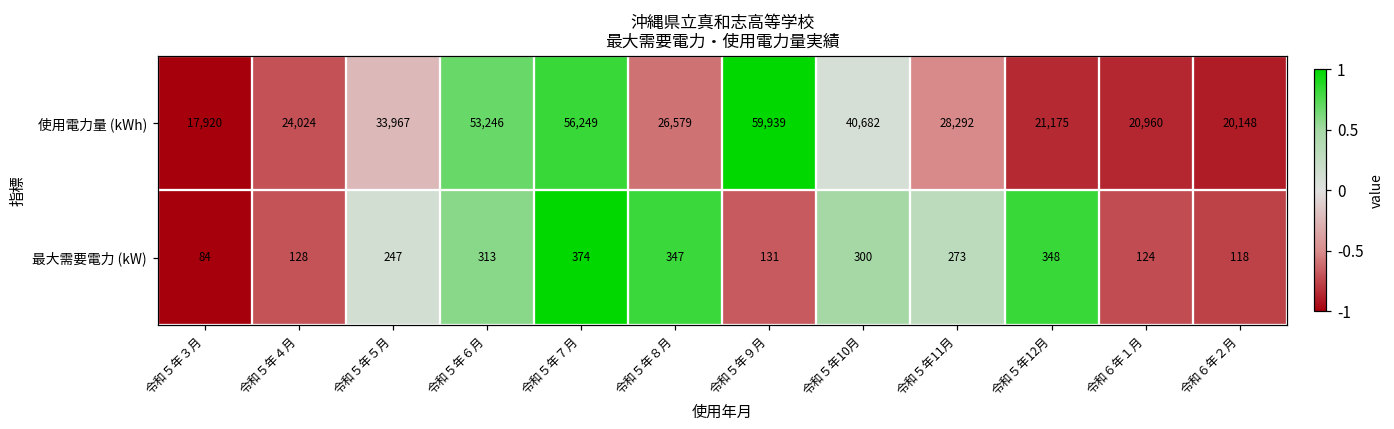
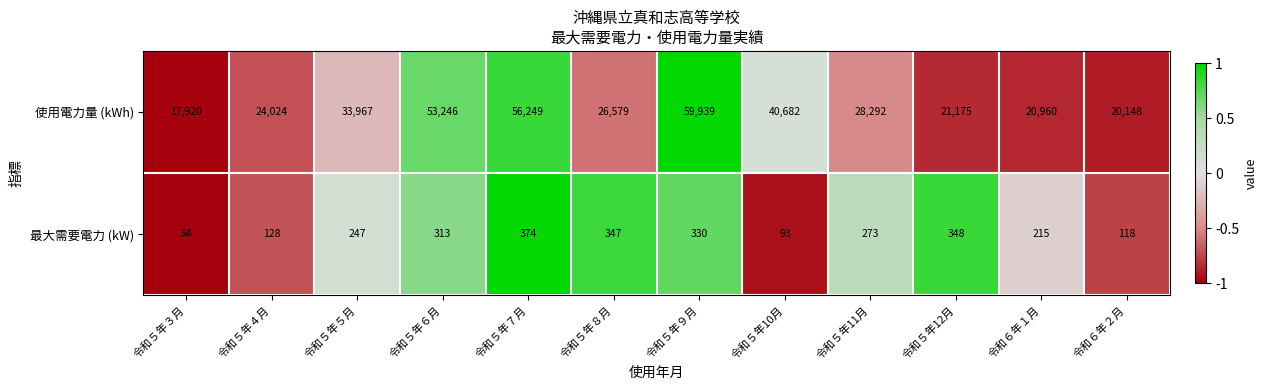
最大需要電力 (kW), 令和５年９月: 131 -> 330
最大需要電力 (kW), 令和５年10月: 300 -> 93
最大需要電力 (kW), 令和６年１月: 124 -> 215
